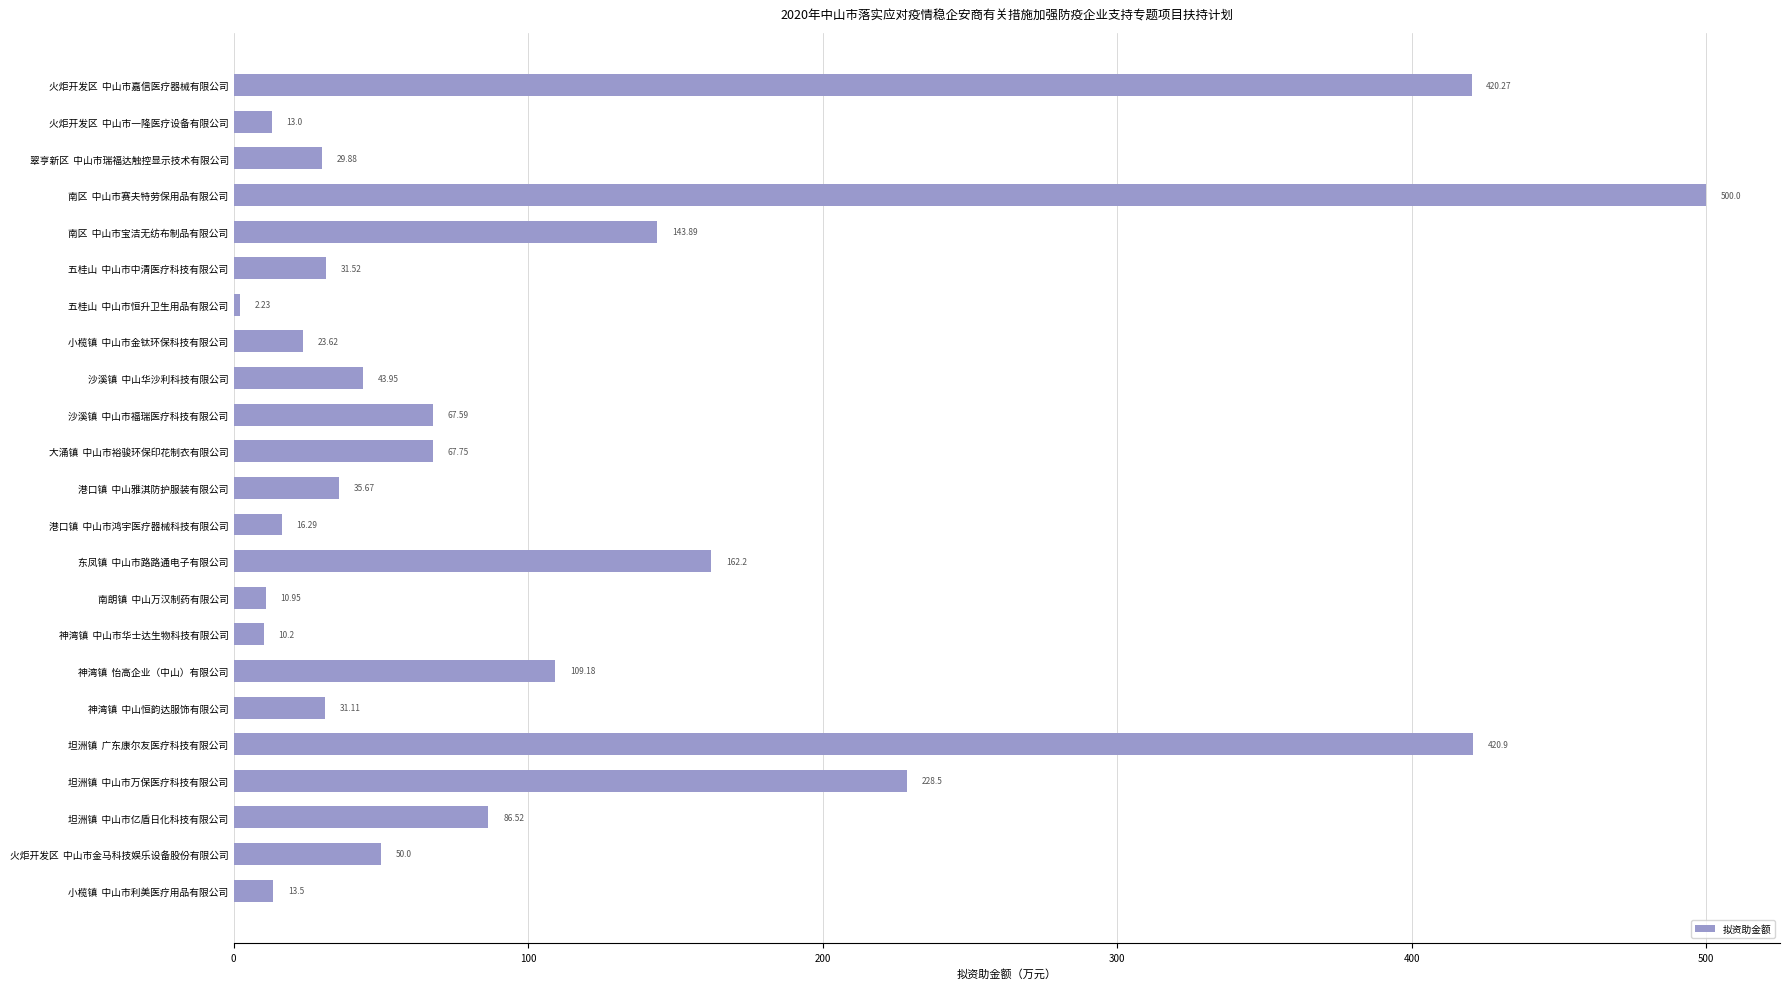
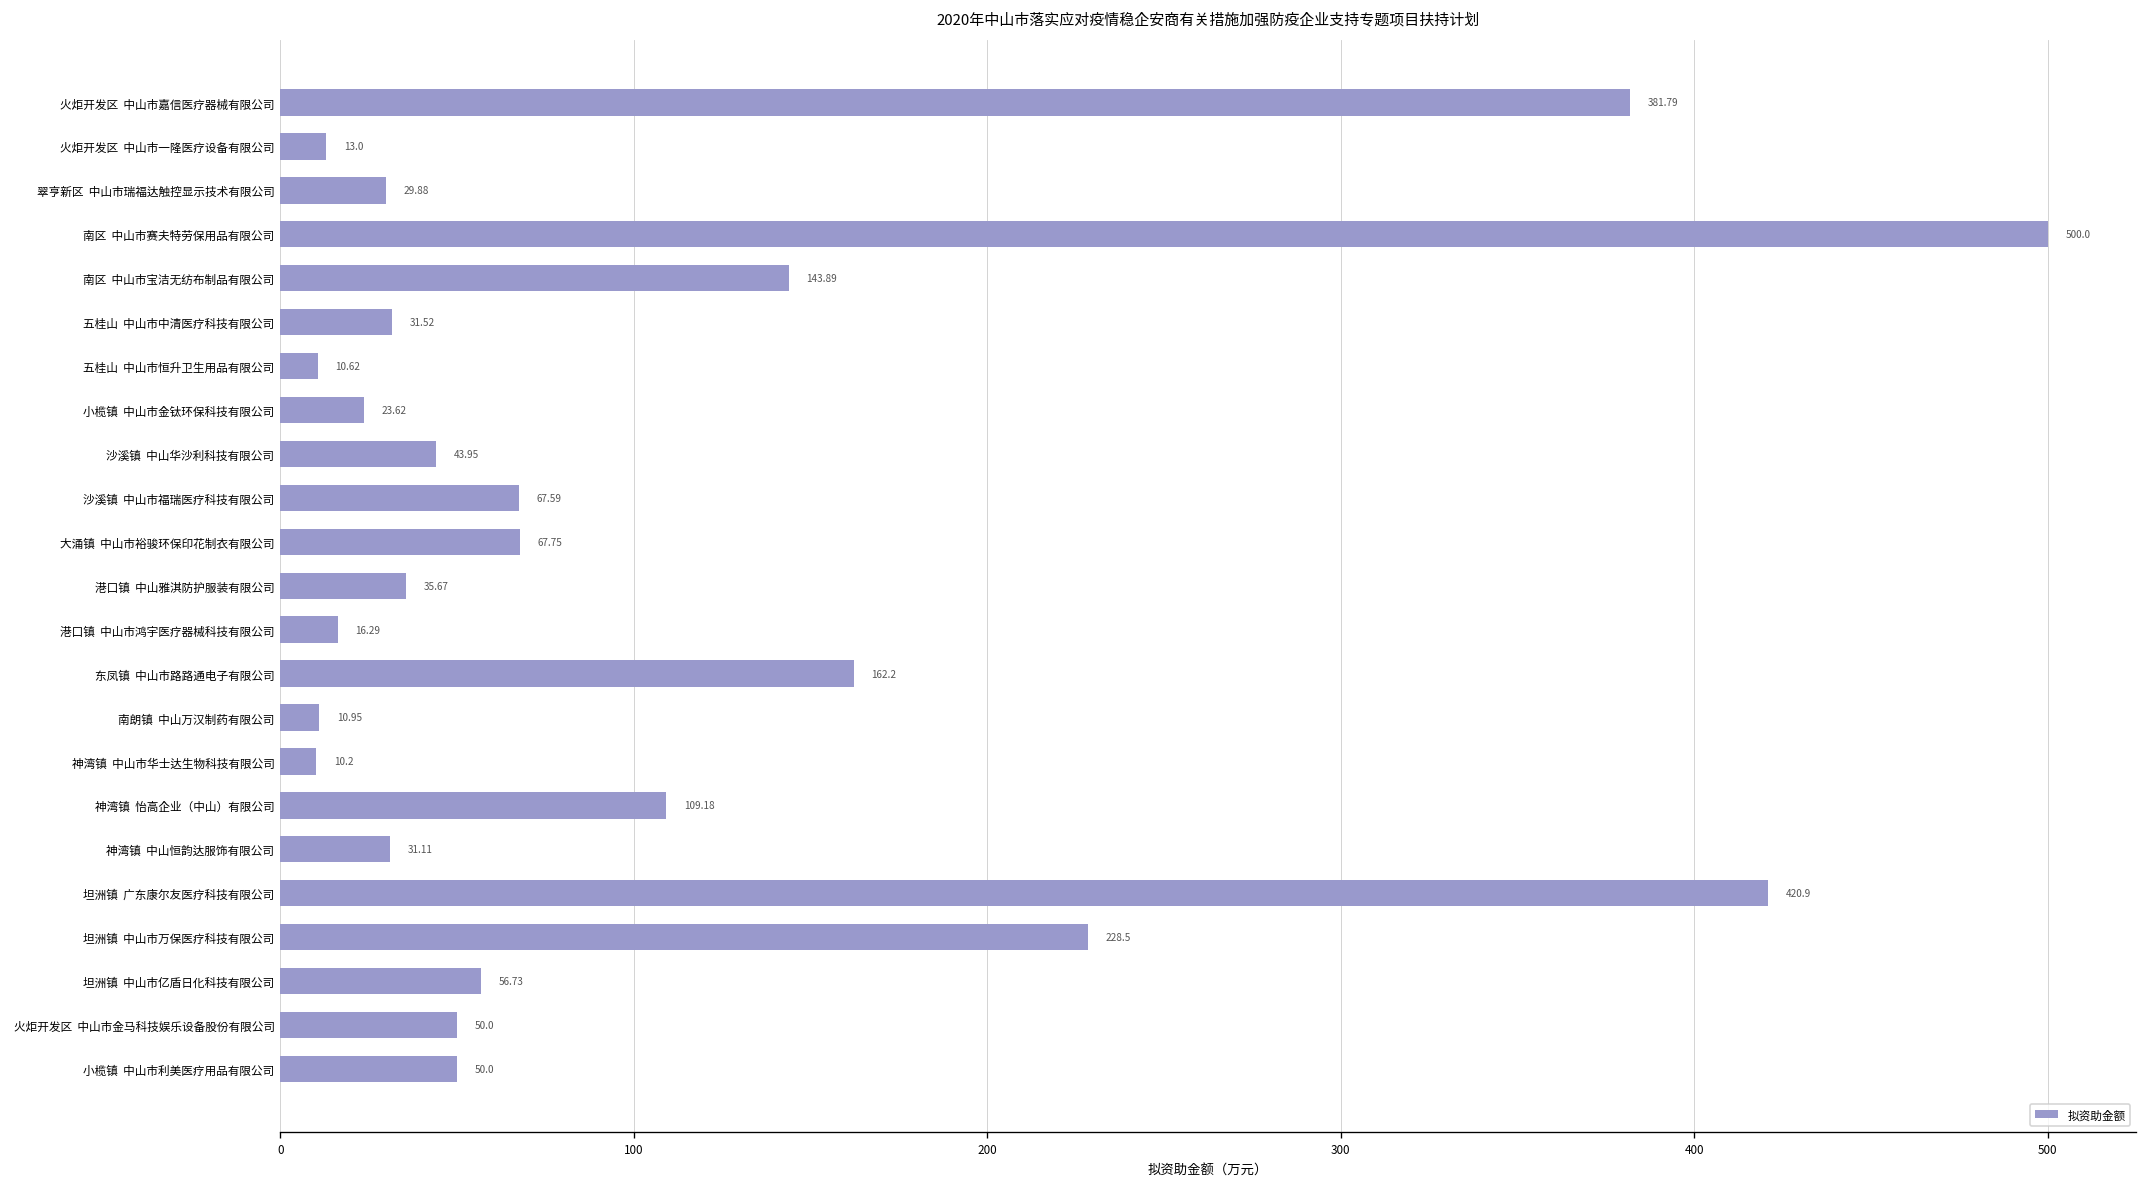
火炬开发区 中山市嘉信医疗器械有限公司: 420.27 -> 381.79
五桂山 中山市恒升卫生用品有限公司: 2.23 -> 10.62
坦洲镇 中山市亿盾日化科技有限公司: 86.52 -> 56.73
小榄镇 中山市利美医疗用品有限公司: 13.5 -> 50.0
